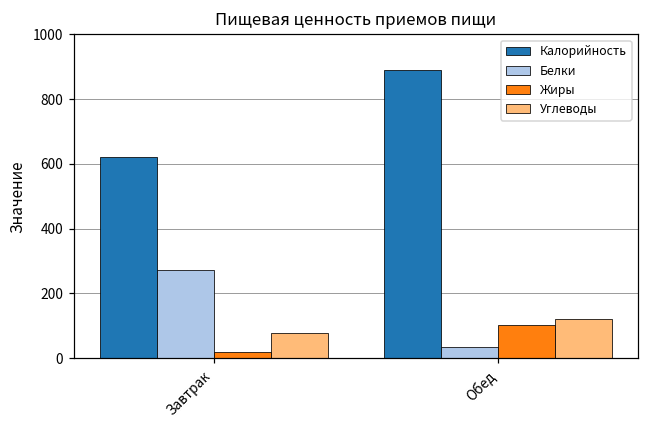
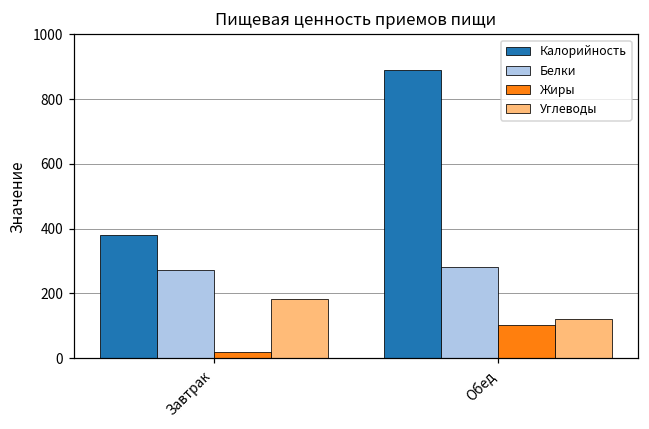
Калорийность, Завтрак: 620 -> 380
Углеводы, Завтрак: 80 -> 180
Белки, Обед: 30 -> 280
